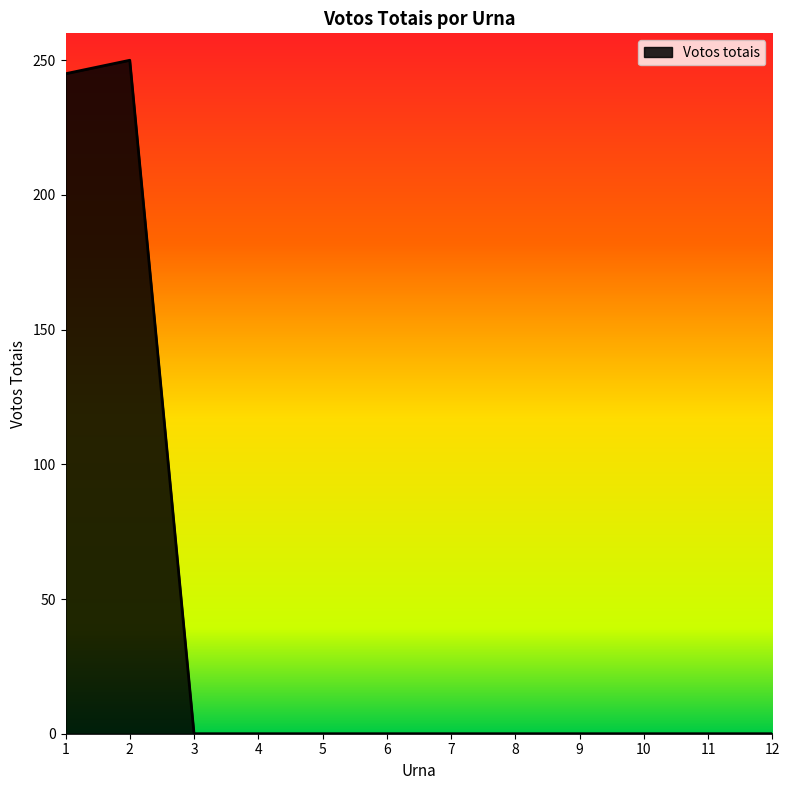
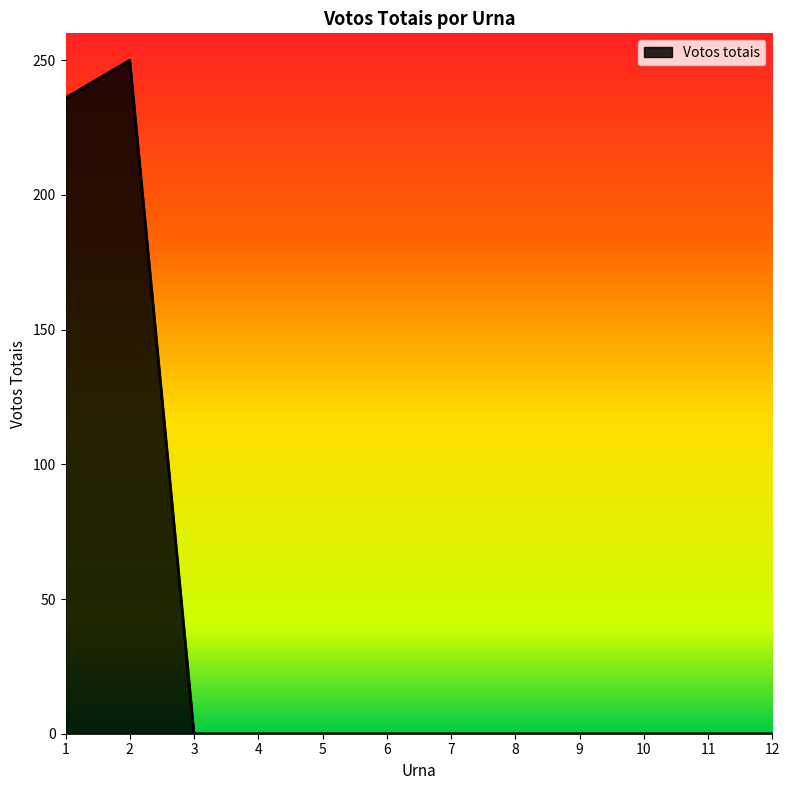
1: 245 -> 236
